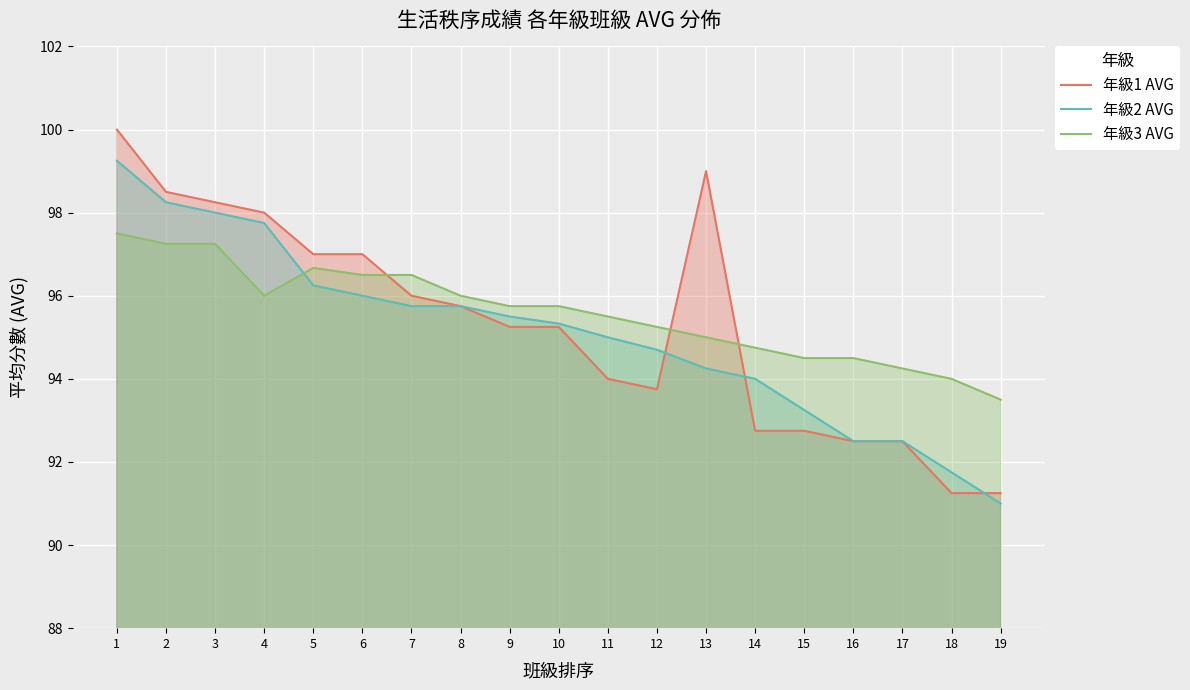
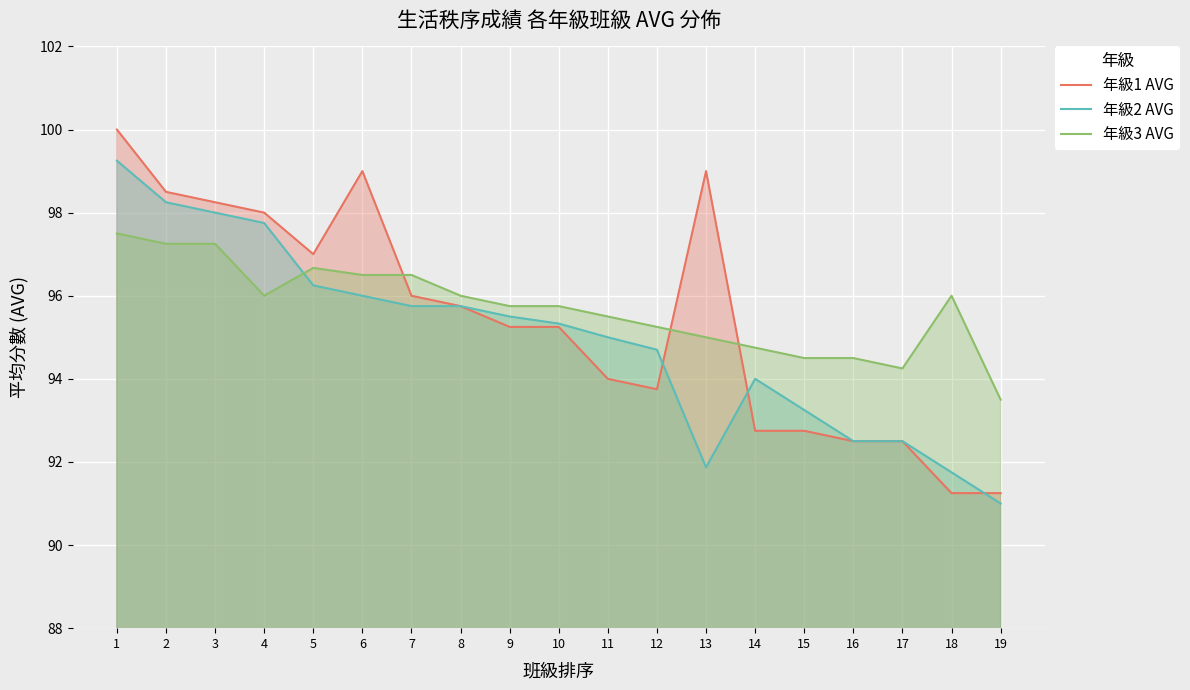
年級1 AVG, 6: 97 -> 99
年級2 AVG, 13: 94.3 -> 91.9
年級3 AVG, 18: 94 -> 96
